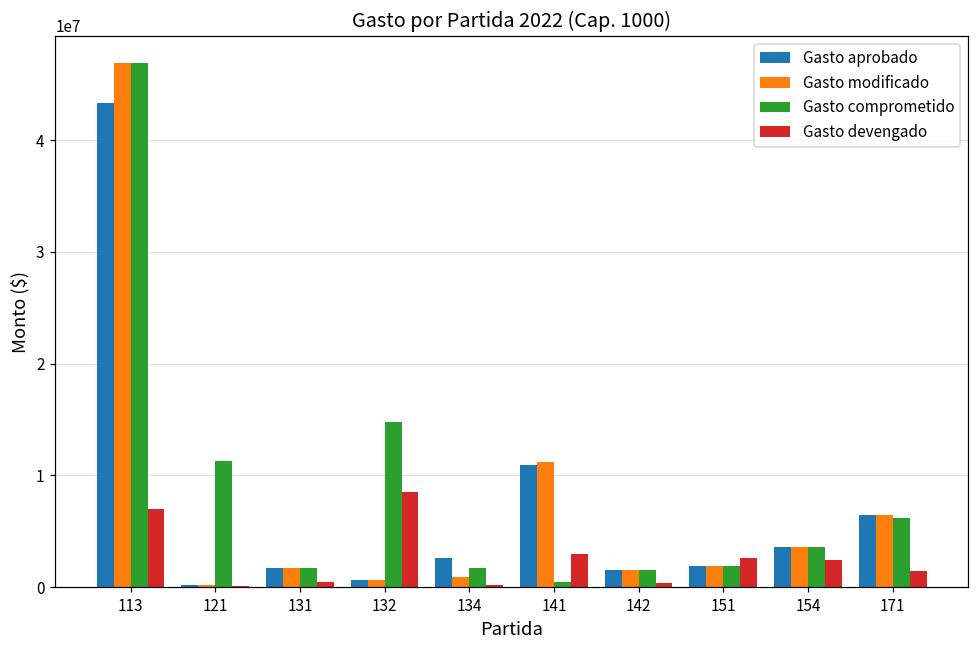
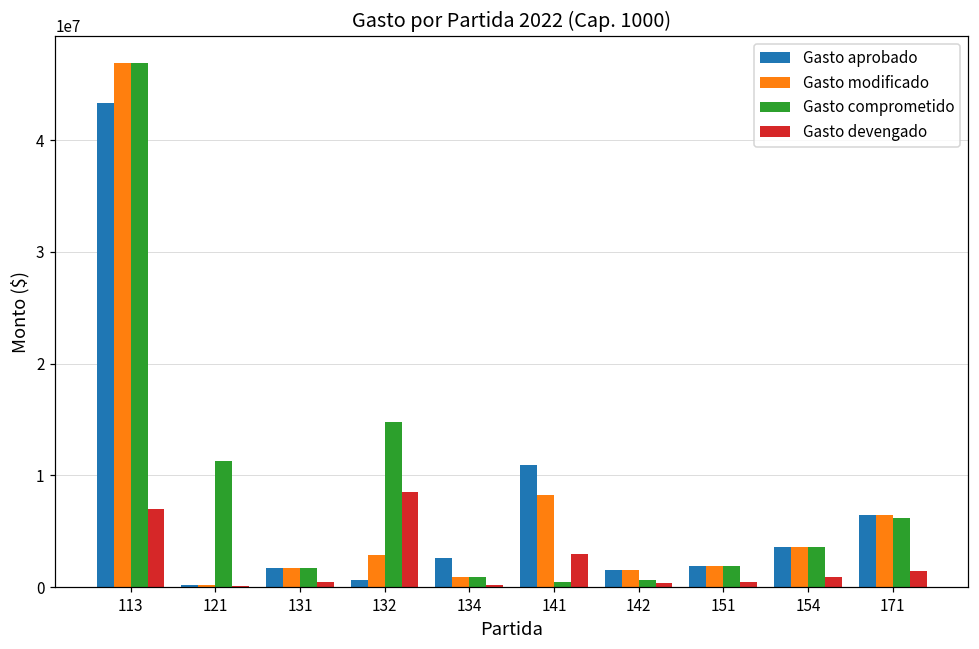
Gasto modificado, 132: 600000 -> 2900000
Gasto comprometido, 134: 1700000 -> 900000
Gasto modificado, 141: 11200000 -> 8200000
Gasto comprometido, 142: 1500000 -> 600000
Gasto devengado, 151: 2600000 -> 500000
Gasto devengado, 154: 2400000 -> 900000
